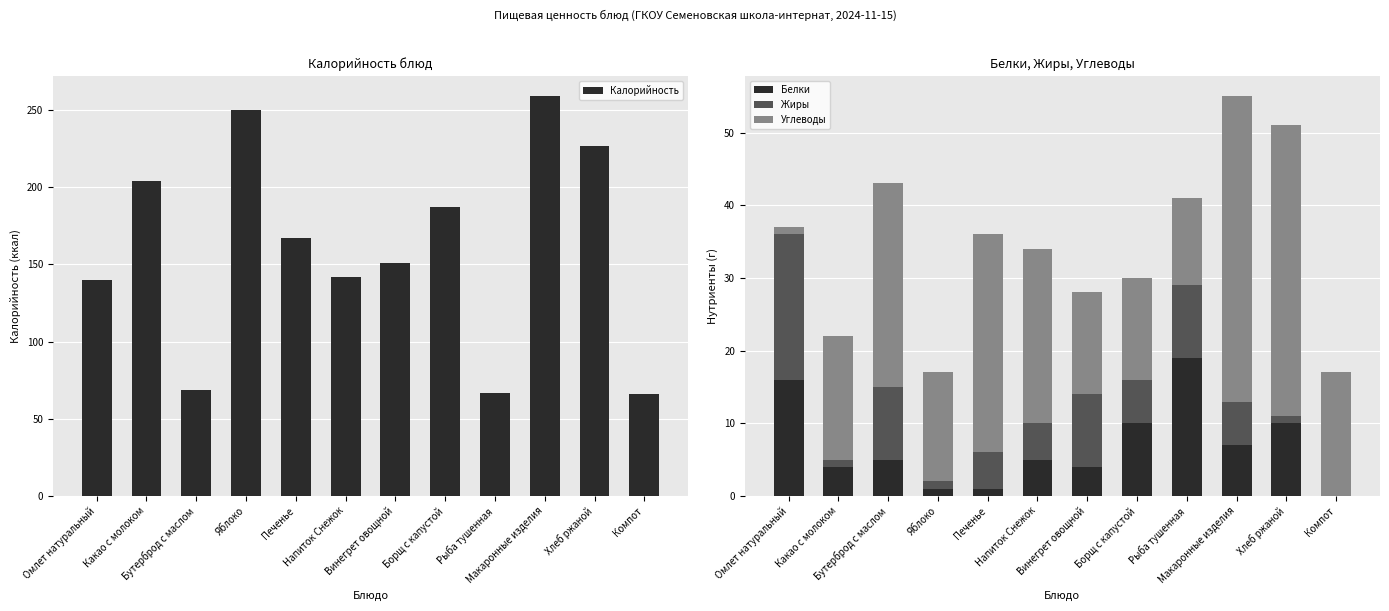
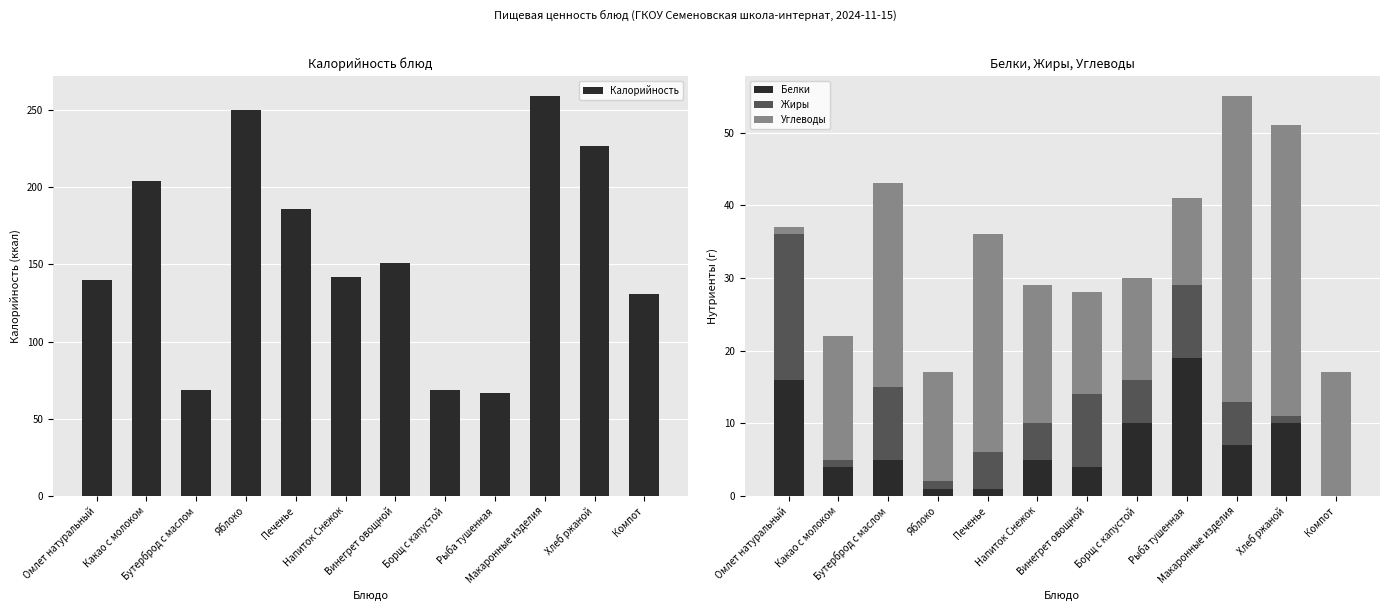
Калорийность блюд, Печенье: 167 -> 186
Калорийность блюд, Борщ с капустой: 187 -> 69
Калорийность блюд, Компот: 66 -> 131
Белки, Жиры, Углеводы, Углеводы, Напиток Снежок: 24 -> 19
